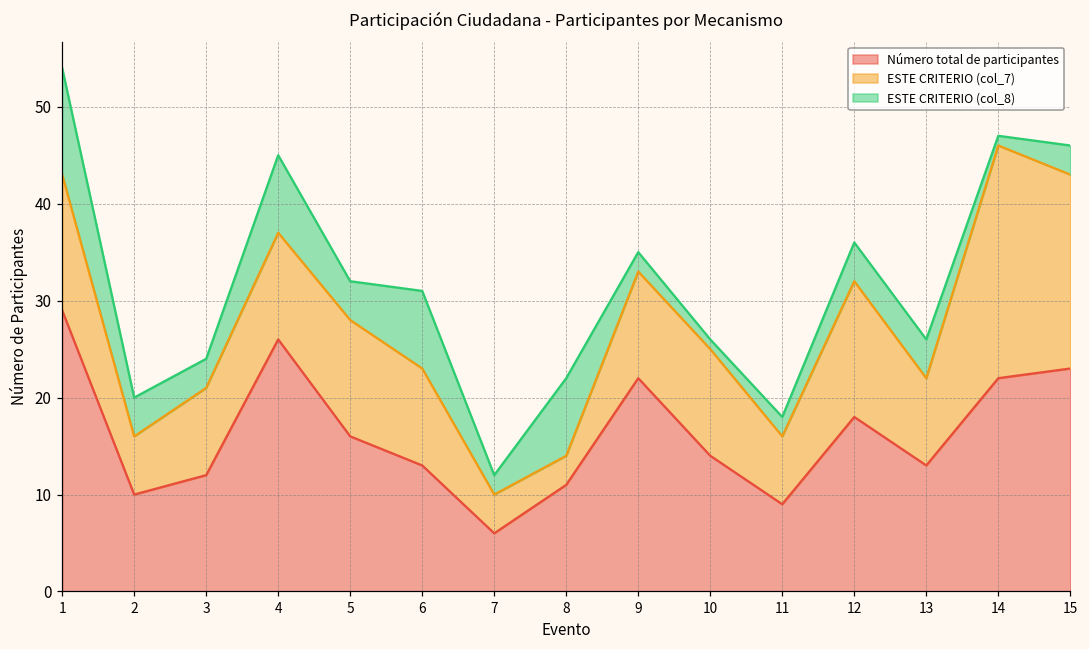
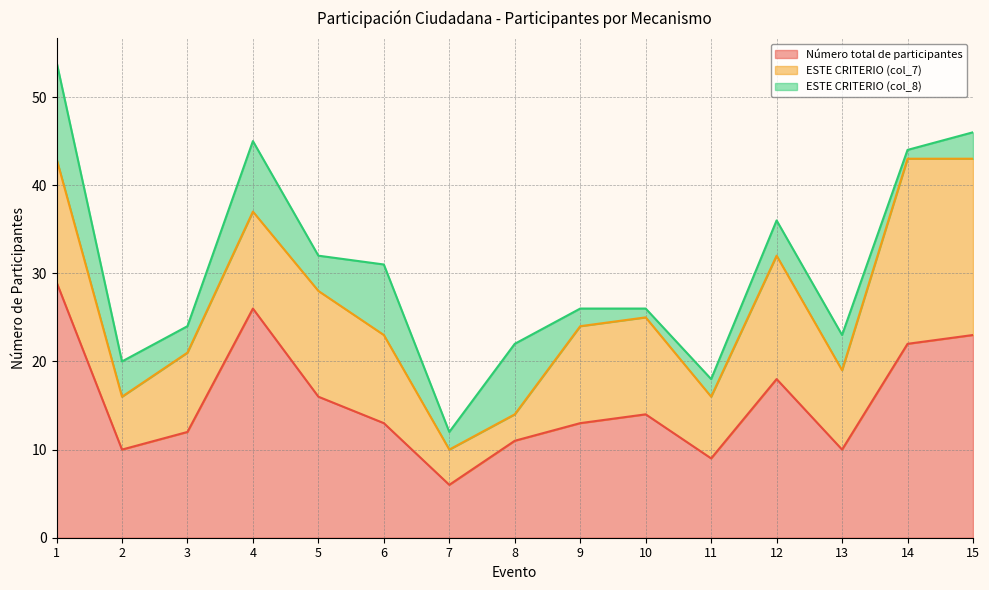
Número total de participantes, 9: 22 -> 13
Número total de participantes, 13: 13 -> 10
ESTE CRITERIO (col_7), 14: 24 -> 21
